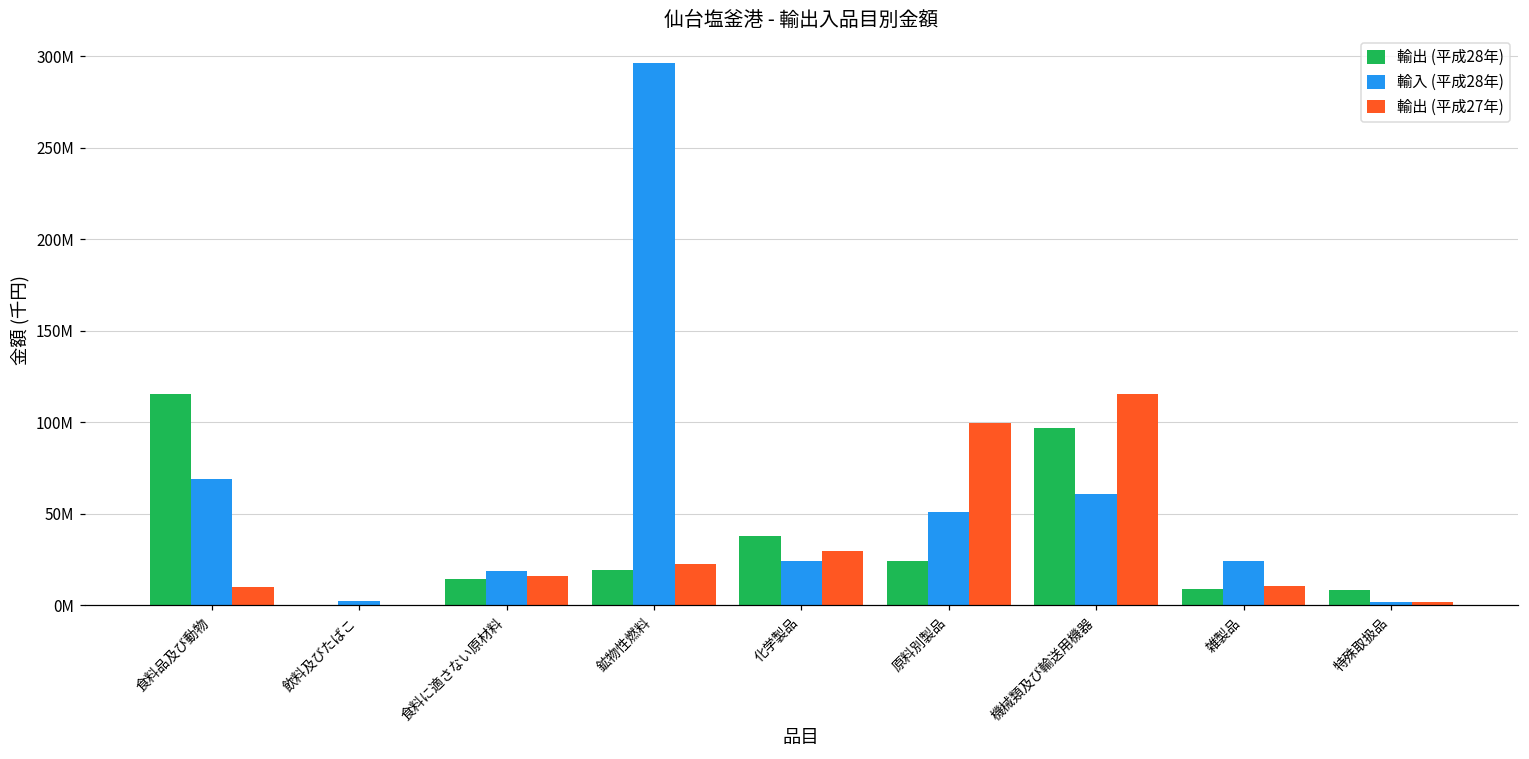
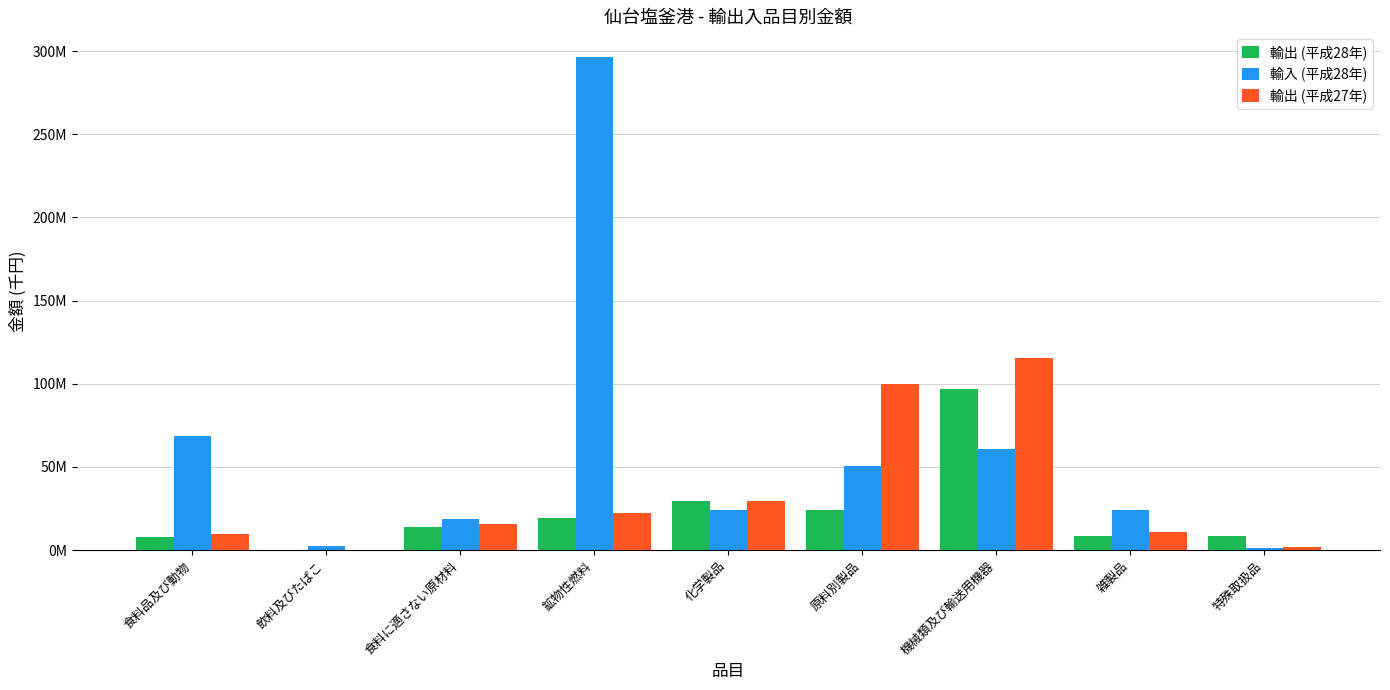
輸出 (平成28年), 食料品及び動物: 115000000 -> 8000000
輸出 (平成28年), 化学製品: 38000000 -> 29000000
